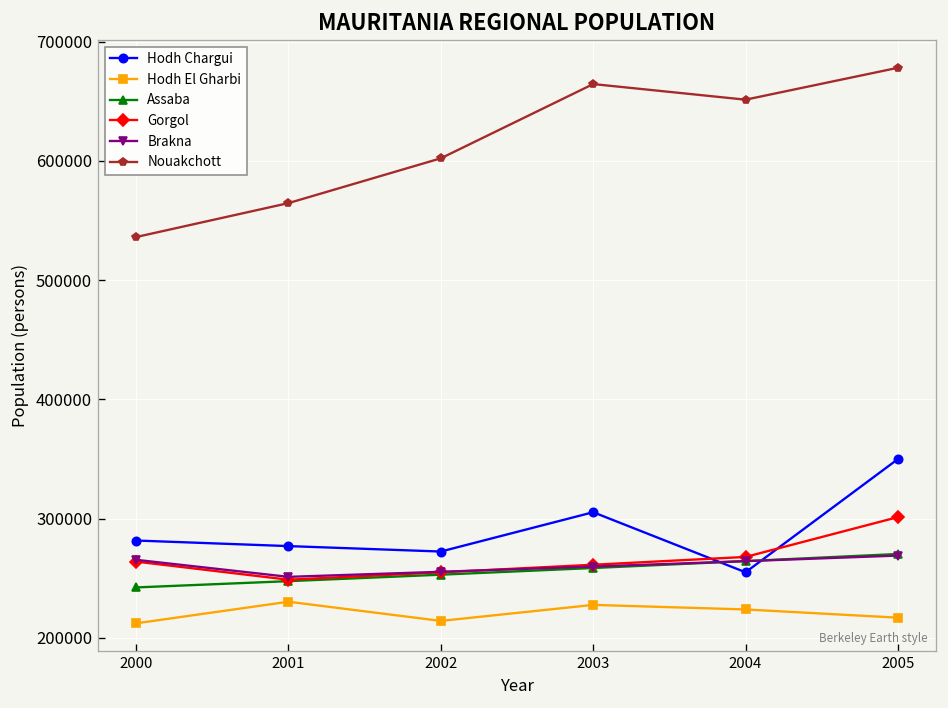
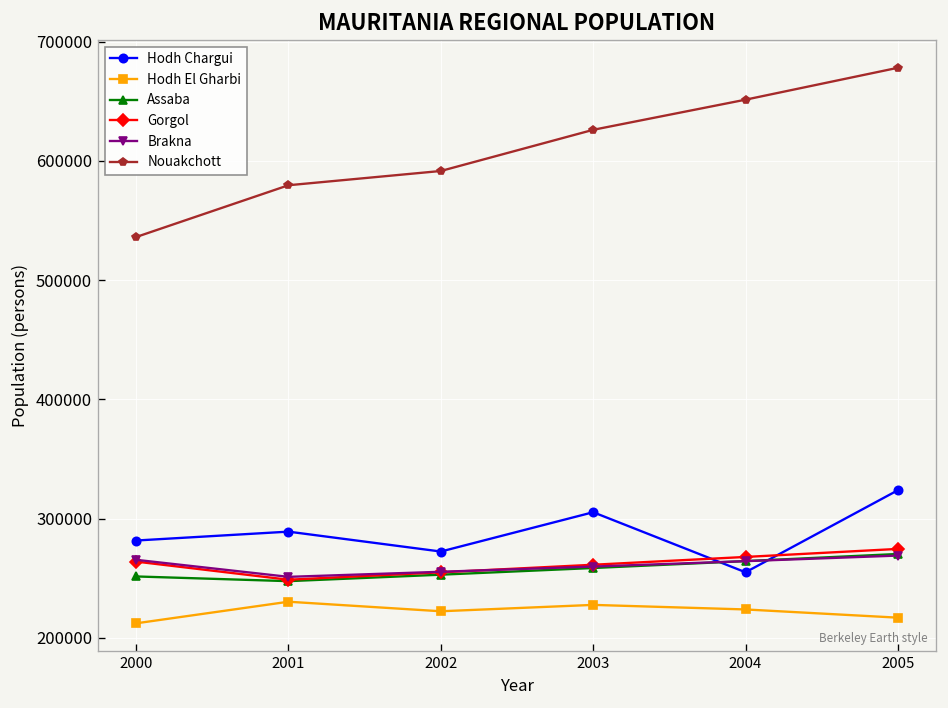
Assaba, 2000: 240000 -> 250000
Hodh Chargui, 2001: 280000 -> 290000
Nouakchott, 2001: 560000 -> 580000
Hodh El Gharbi, 2002: 210000 -> 220000
Nouakchott, 2002: 600000 -> 590000
Nouakchott, 2003: 660000 -> 630000
Hodh Chargui, 2005: 350000 -> 320000
Gorgol, 2005: 300000 -> 270000
